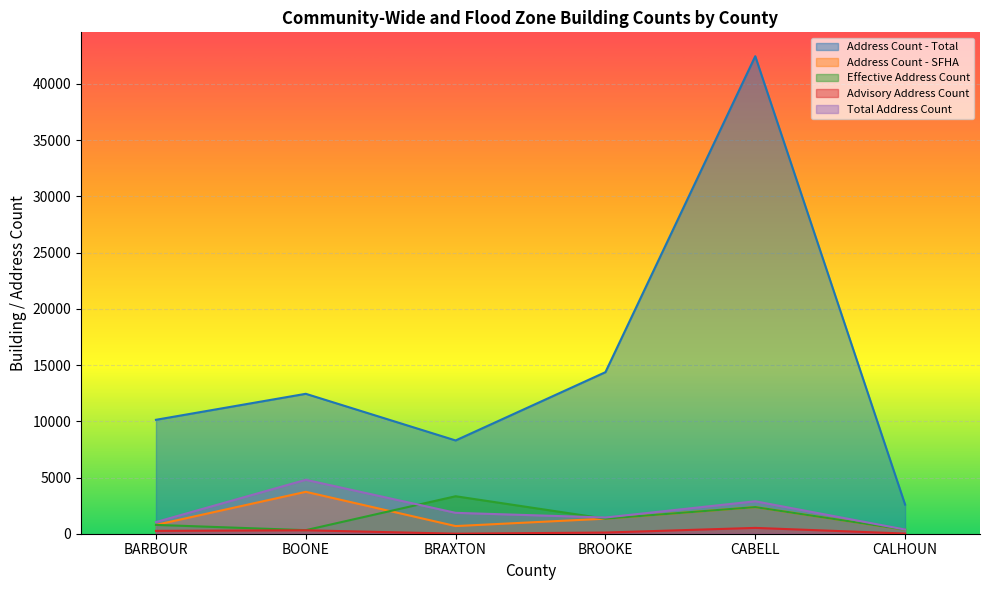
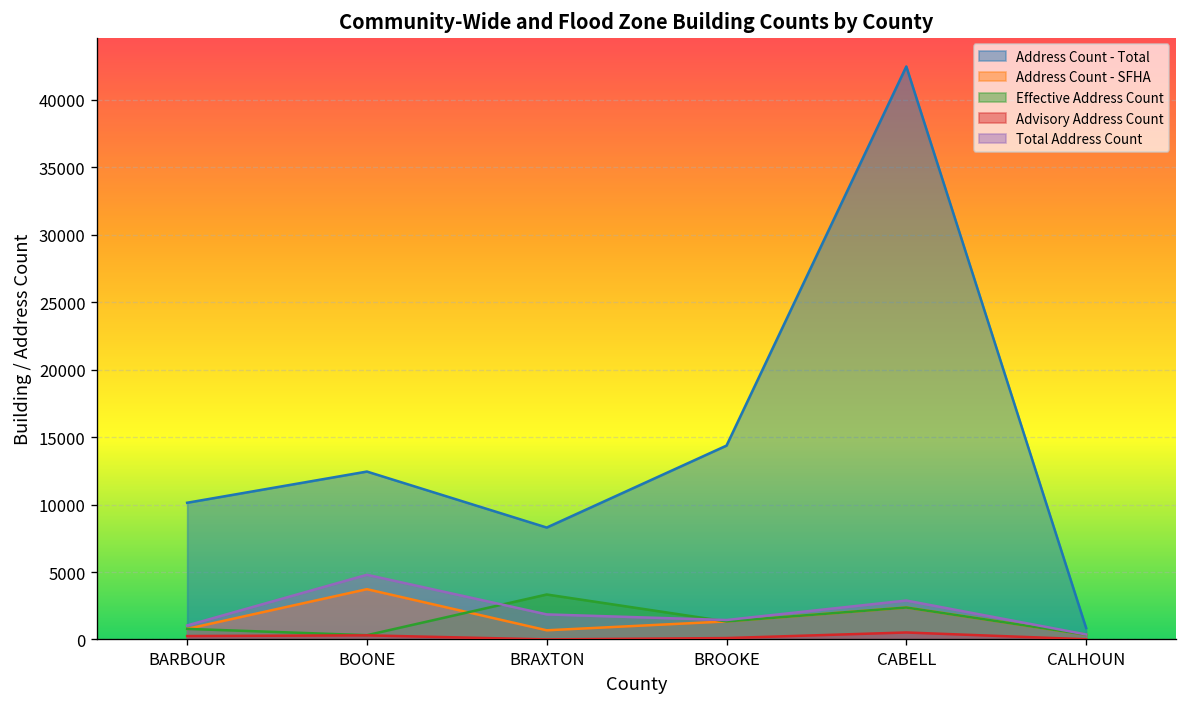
Address Count - Total, CALHOUN: 2600 -> 900
